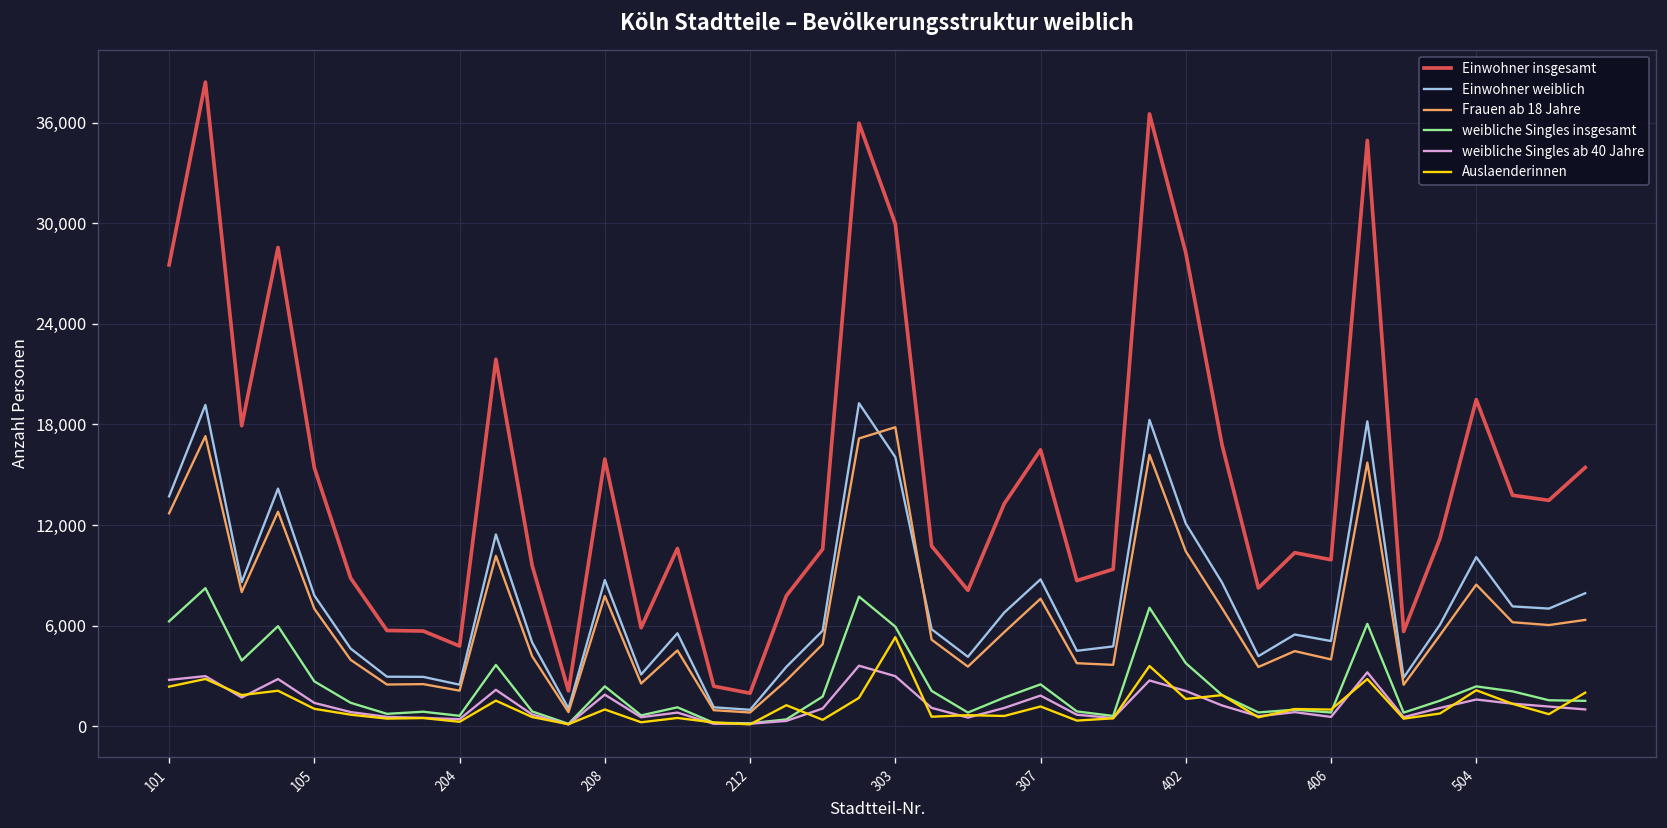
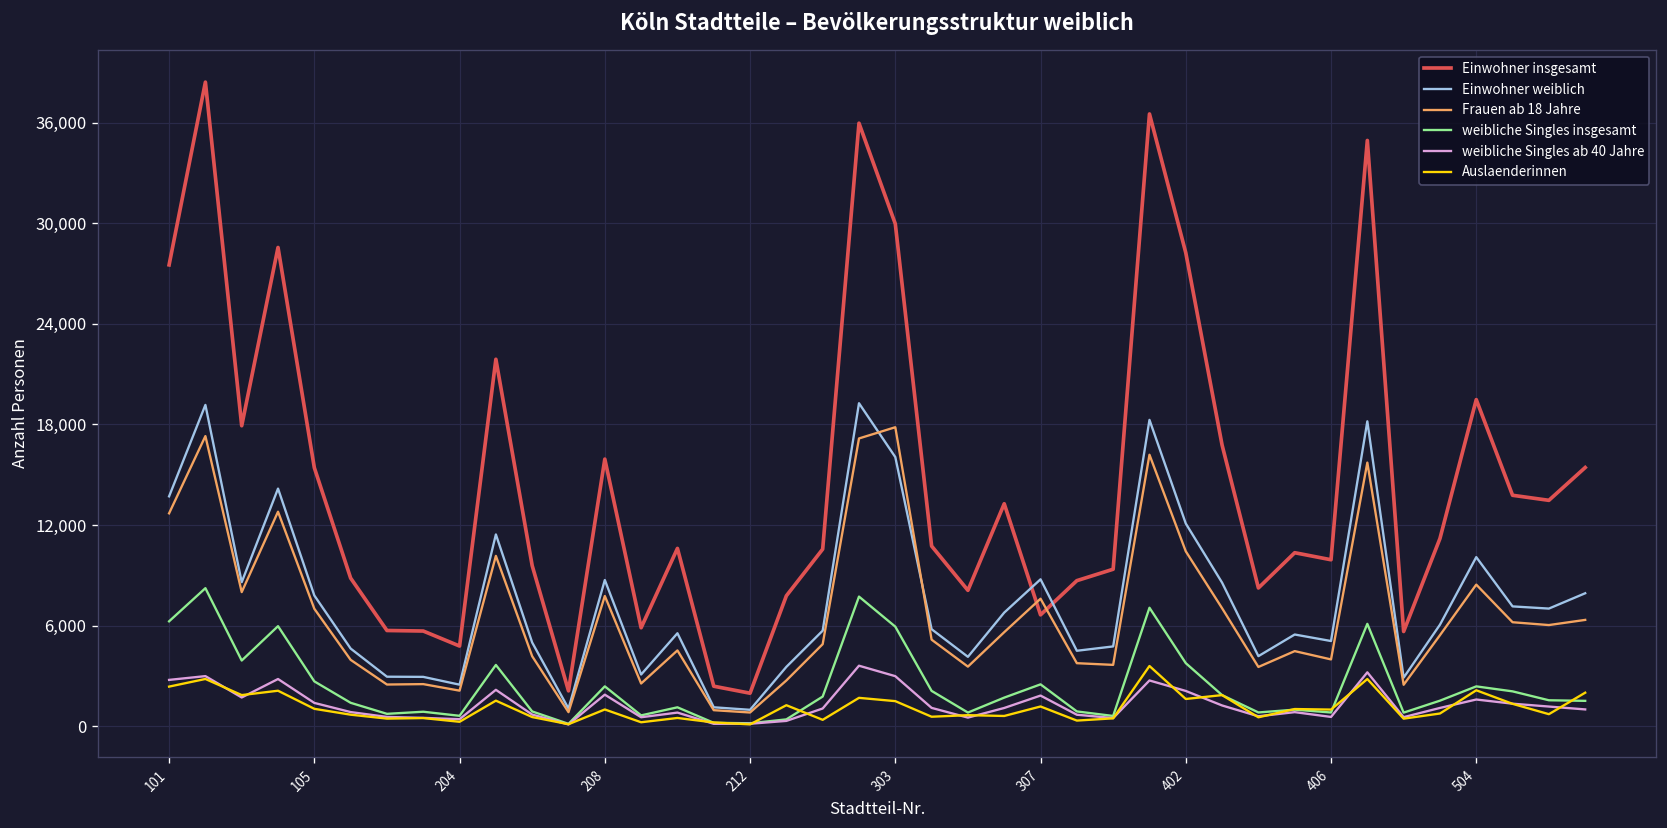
Auslaenderinnen, 303: 5,300 -> 1,500
Einwohner insgesamt, 307: 16,500 -> 6,600
